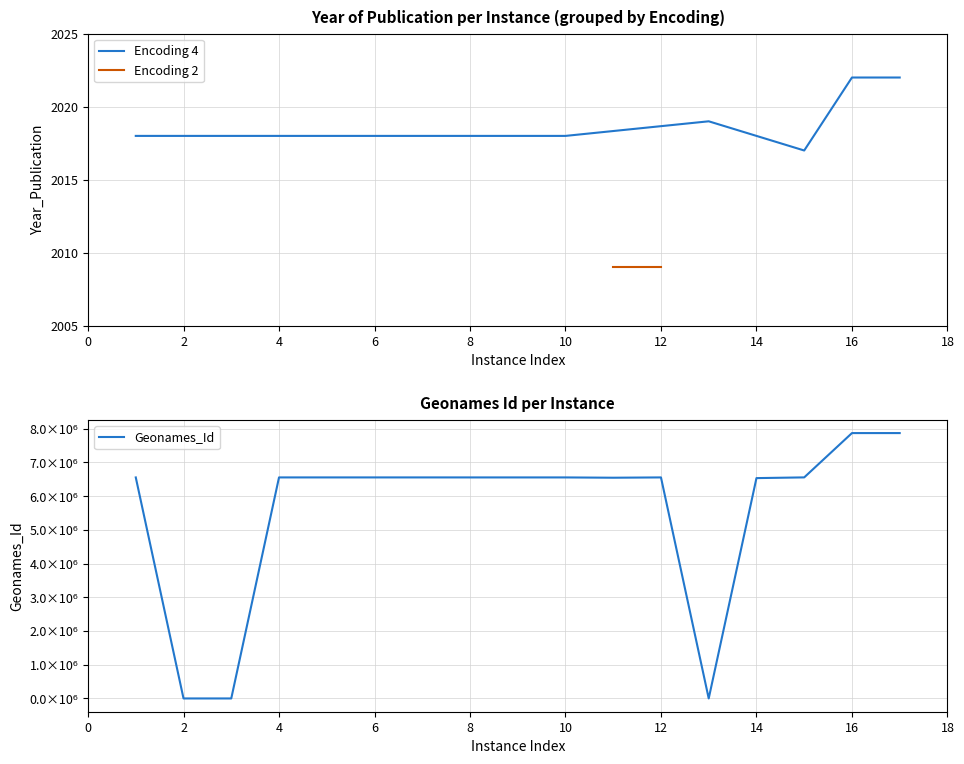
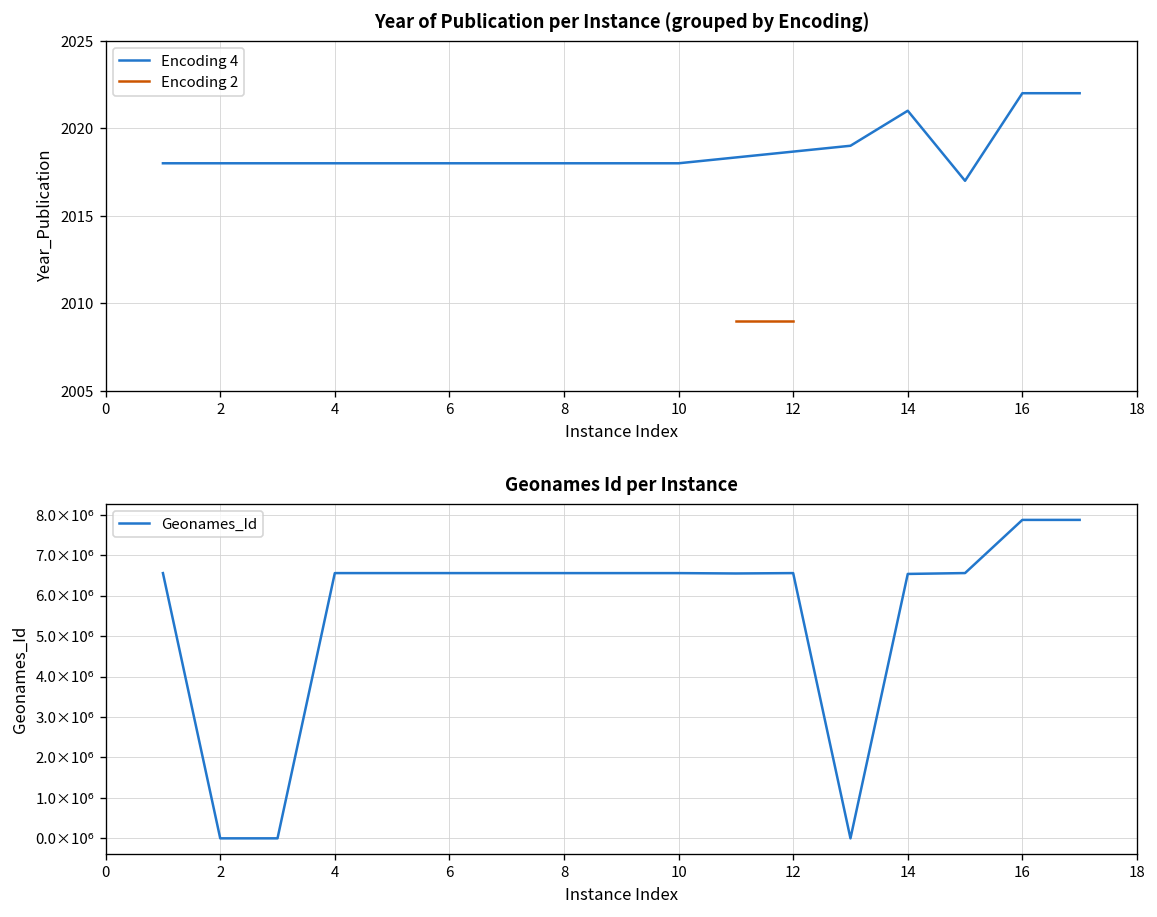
Year of Publication per Instance (grouped by Encoding), Encoding 4, 14: 2018 -> 2021
